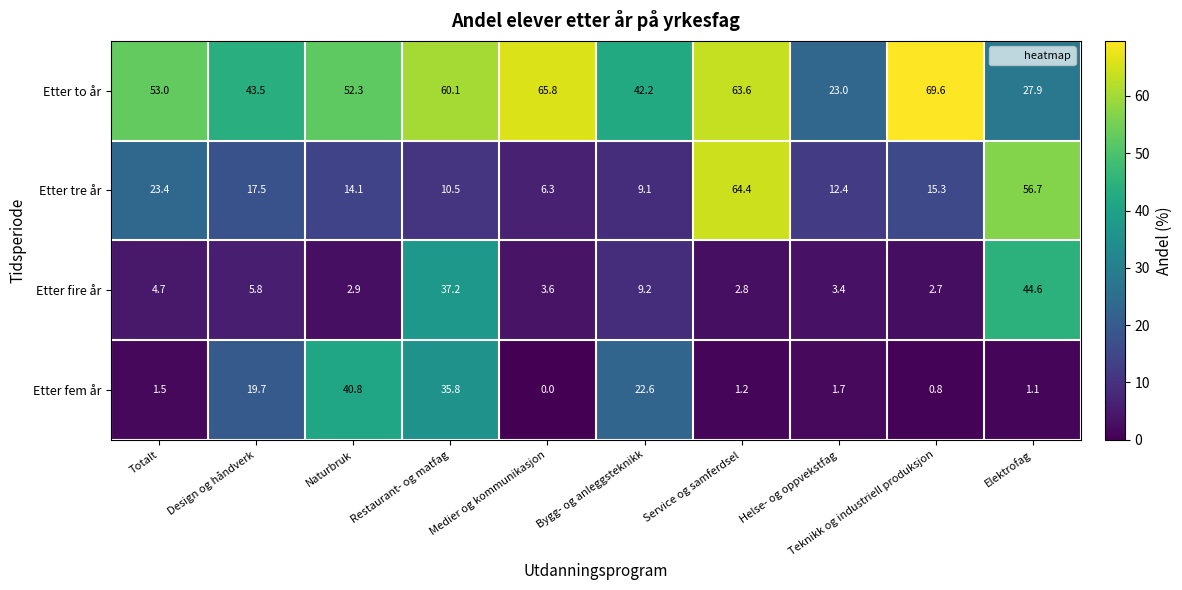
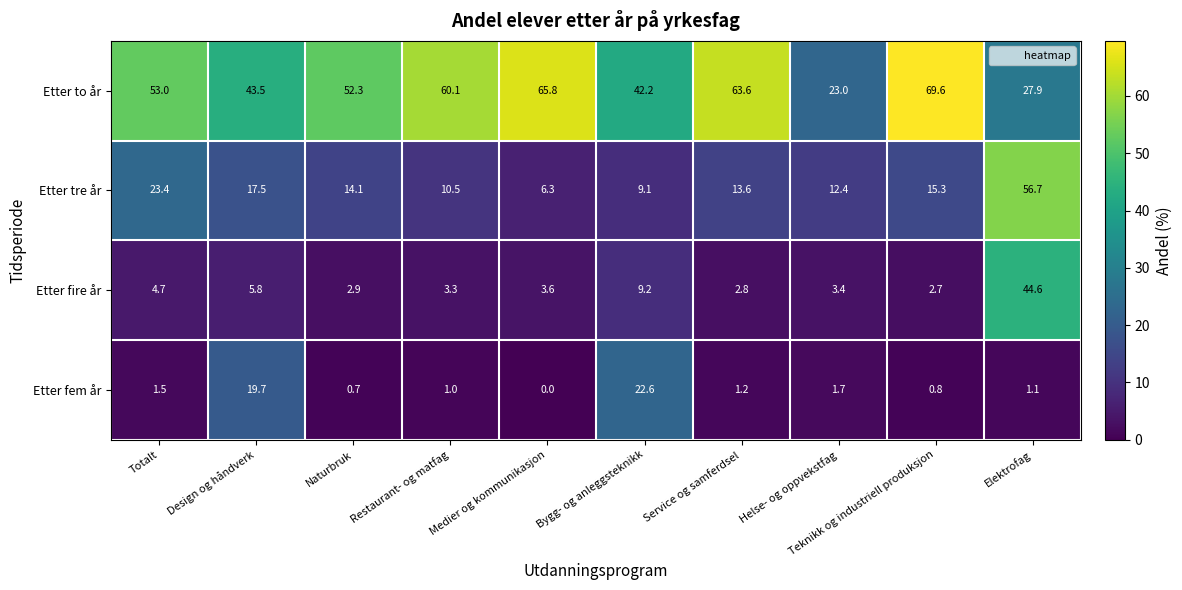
Etter tre år, Service og samferdsel: 64.4 -> 13.6
Etter fire år, Restaurant- og matfag: 37.2 -> 3.3
Etter fem år, Naturbruk: 40.8 -> 0.7
Etter fem år, Restaurant- og matfag: 35.8 -> 1.0
